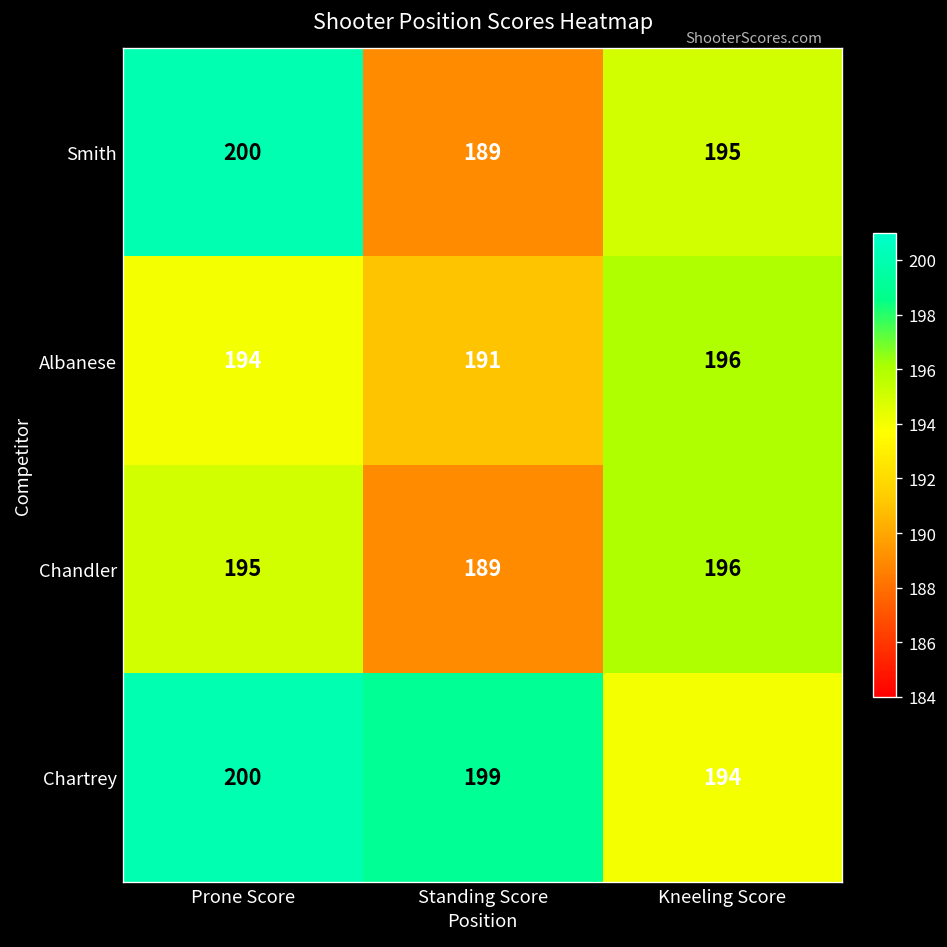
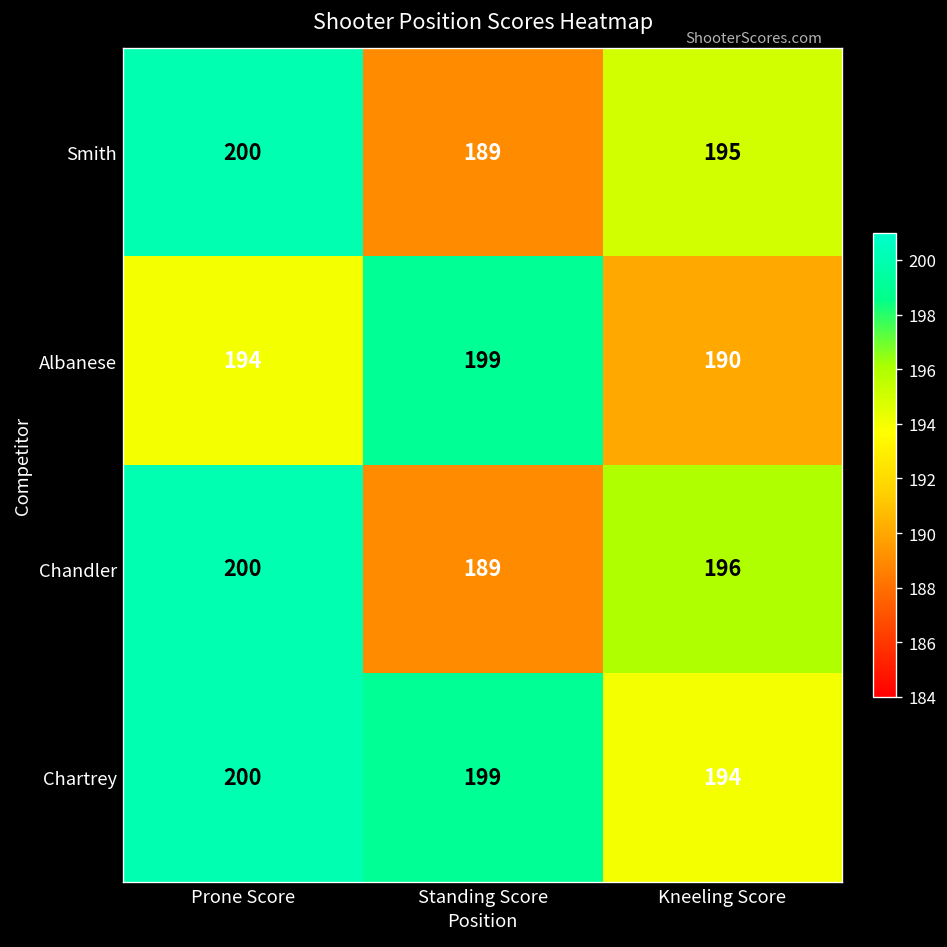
Albanese, Standing Score: 191 -> 199
Albanese, Kneeling Score: 196 -> 190
Chandler, Prone Score: 195 -> 200
